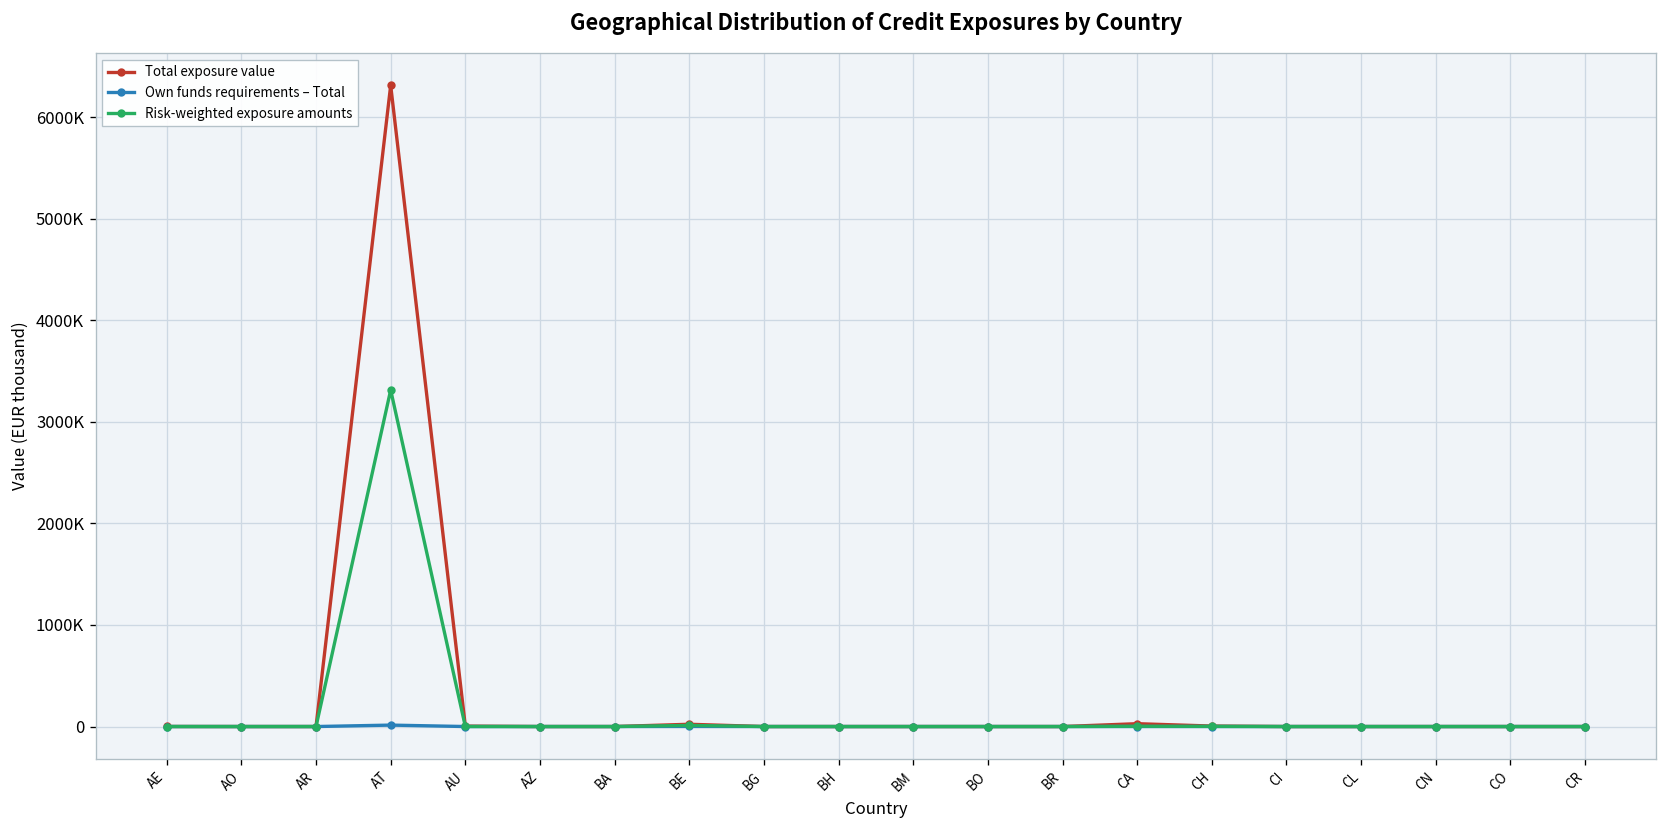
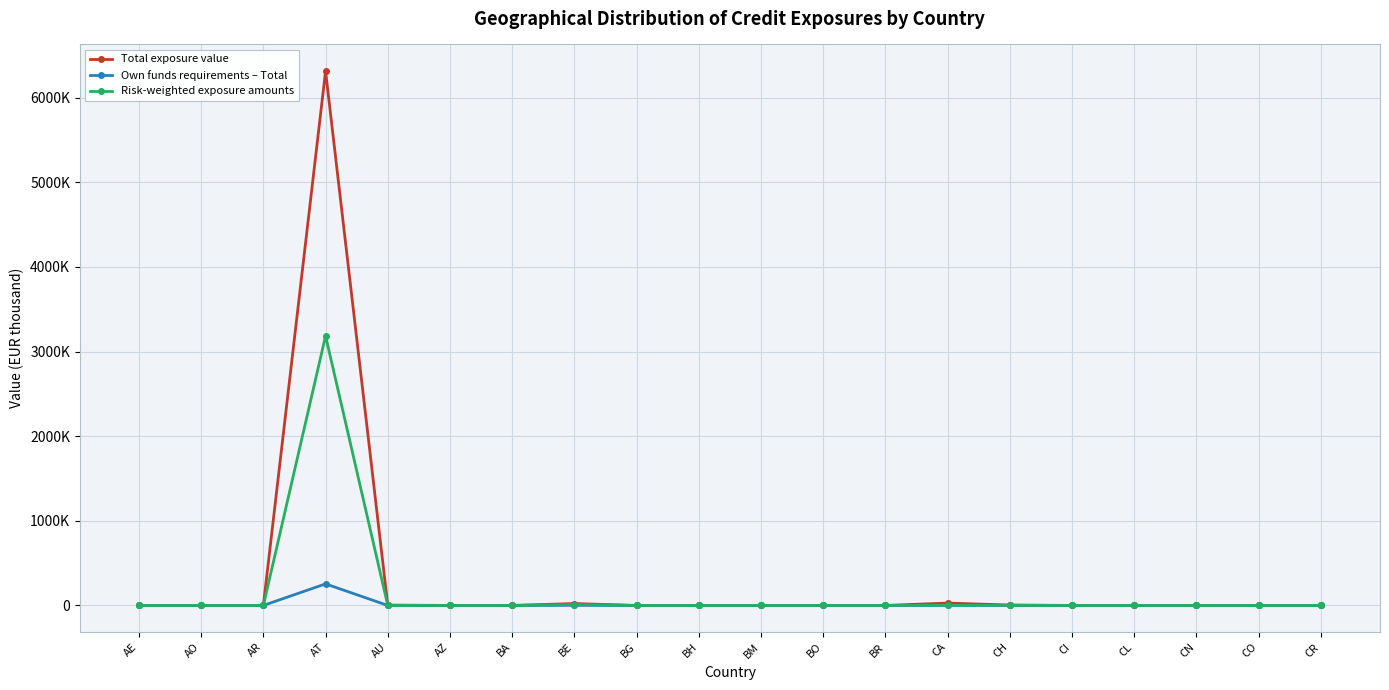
Own funds requirements – Total, AT: 0 -> 300000
Risk-weighted exposure amounts, AT: 3300000 -> 3200000
